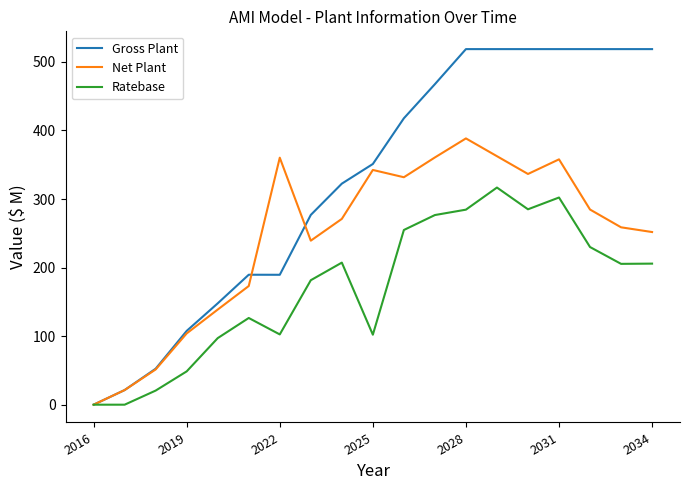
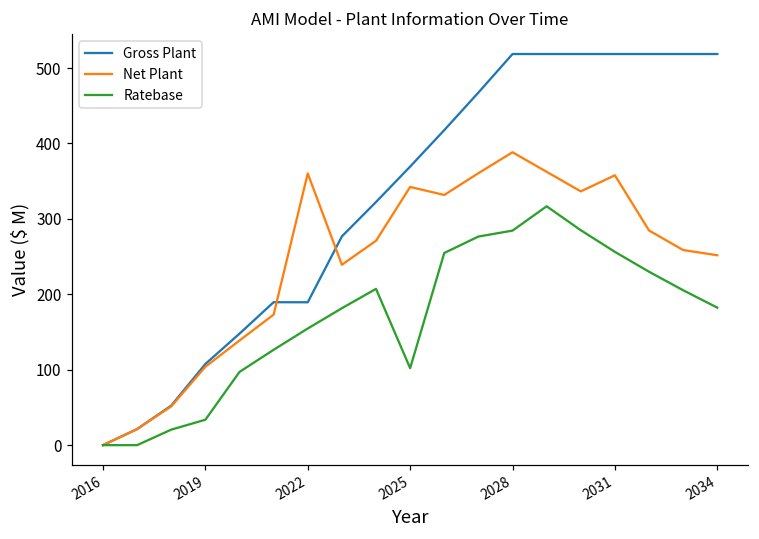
Ratebase, 2019: 50 -> 30
Ratebase, 2022: 100 -> 150
Gross Plant, 2025: 350 -> 370
Ratebase, 2031: 300 -> 260
Ratebase, 2034: 210 -> 180
